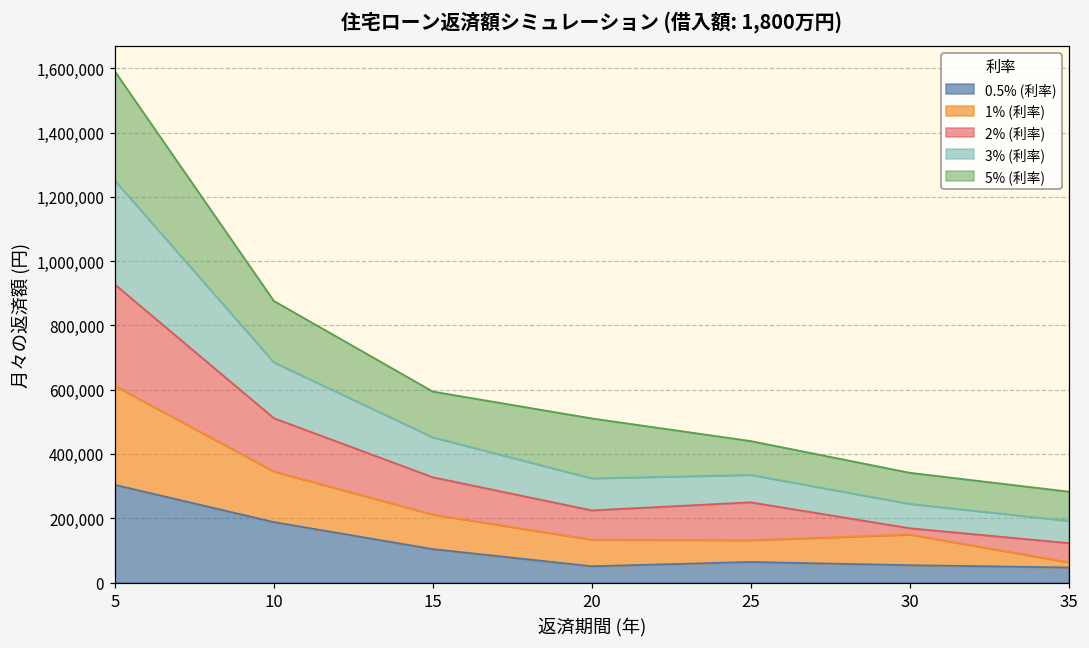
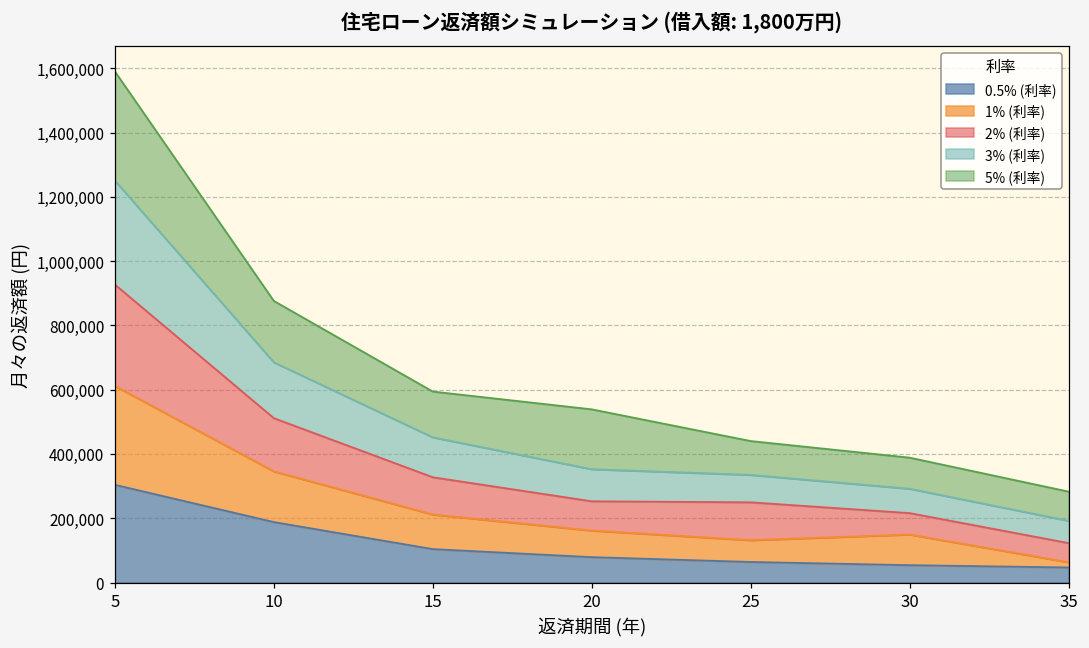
0.5% (利率), 20: 50,000 -> 80,000
2% (利率), 30: 20,000 -> 70,000
